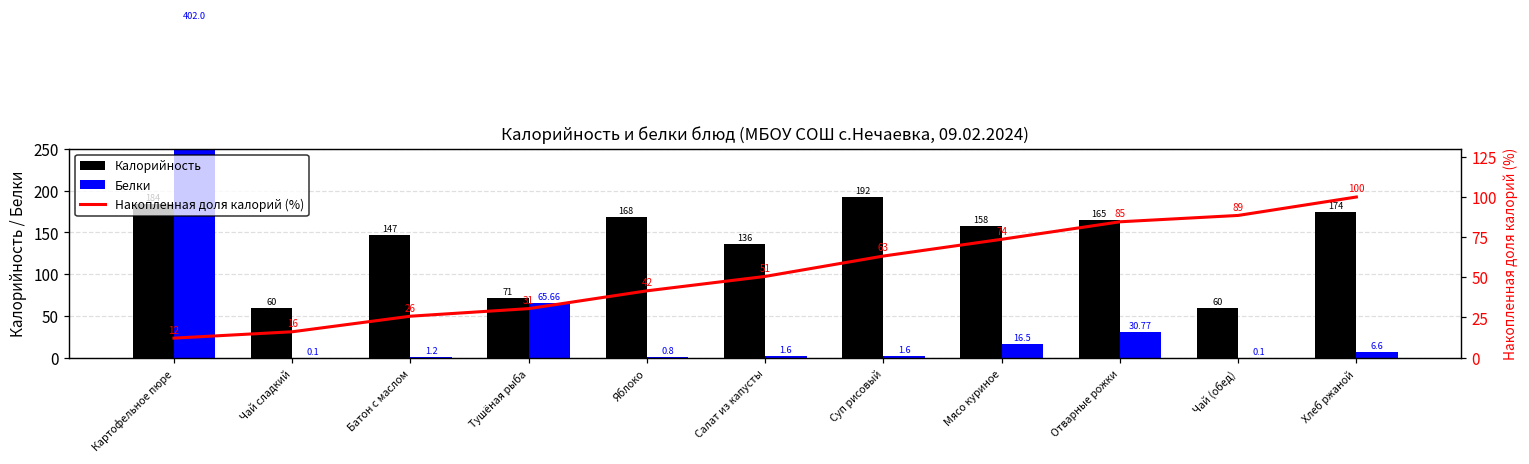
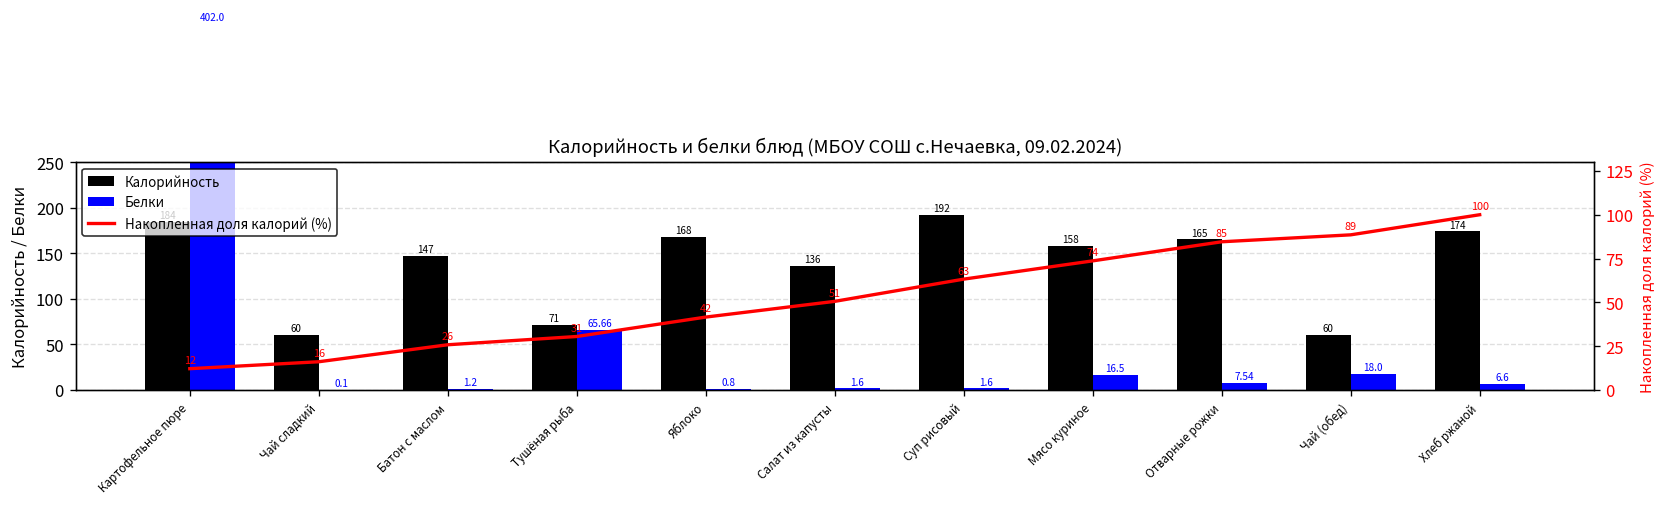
Белки, Отварные рожки: 30.77 -> 7.54
Белки, Чай (обед): 0.1 -> 18.0
